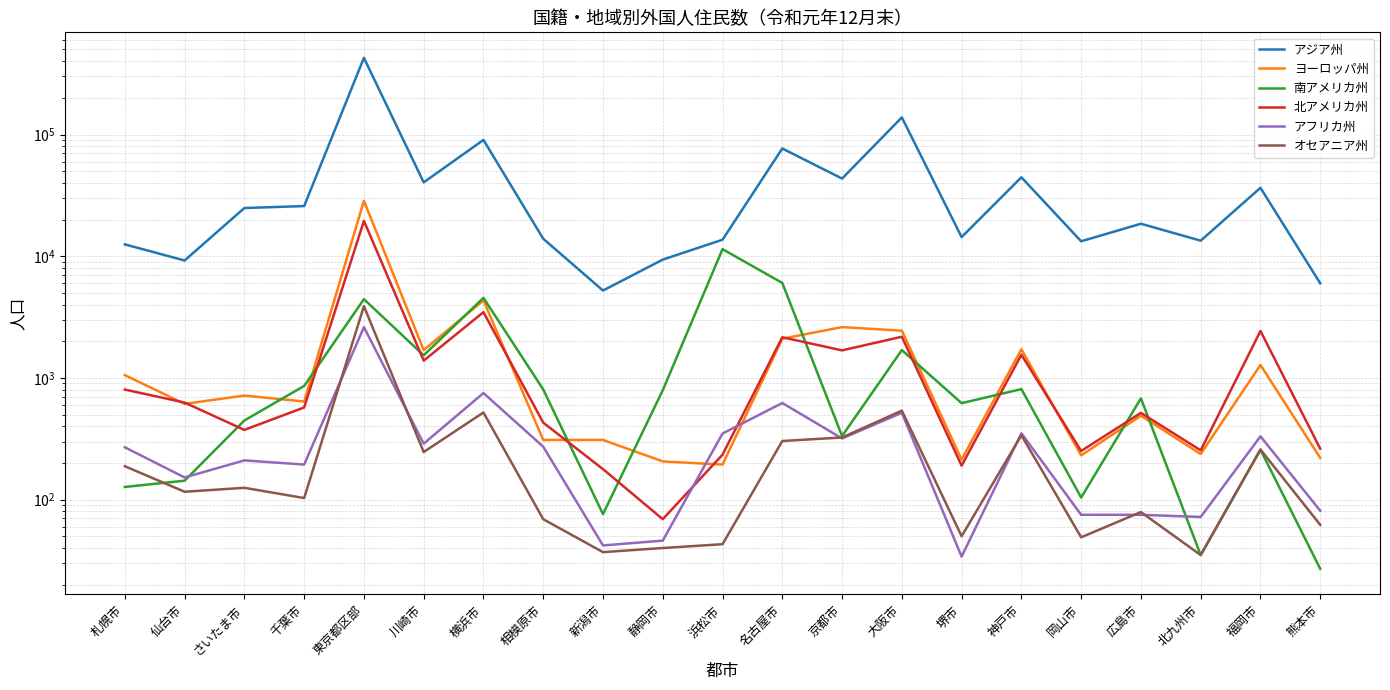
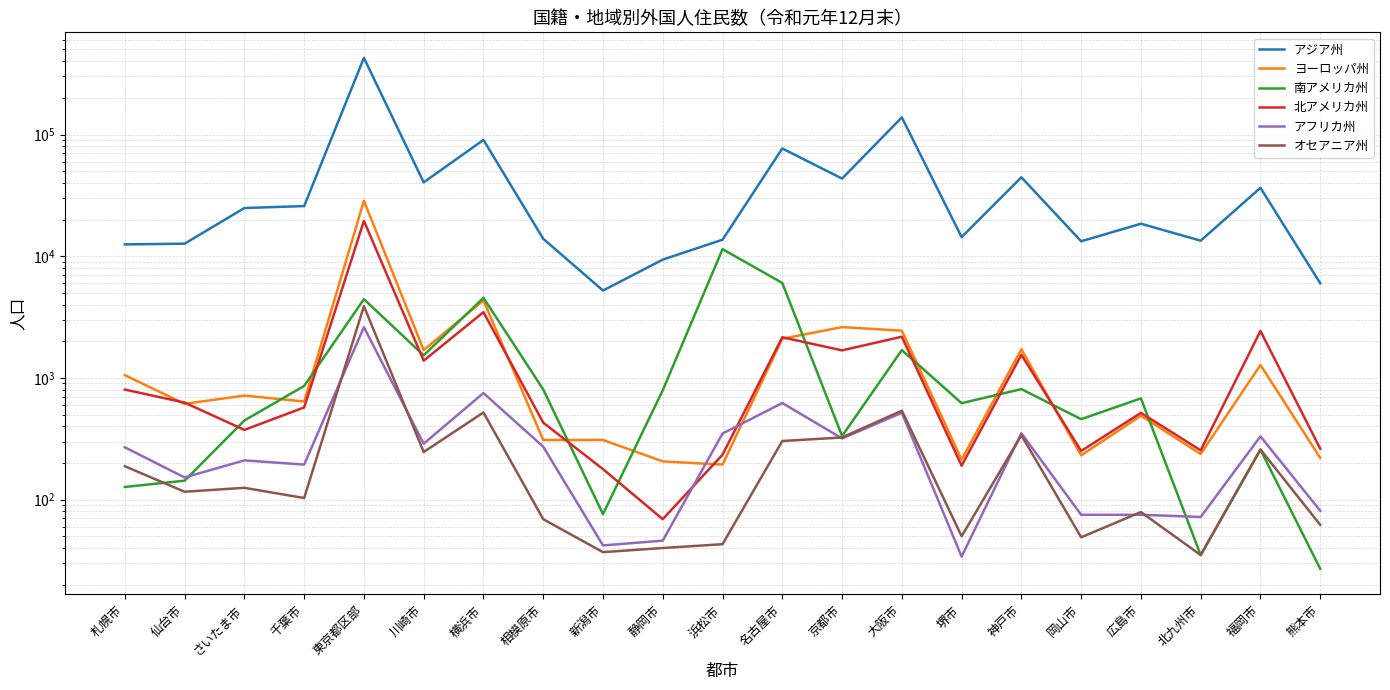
アジア州, 仙台市: 9000 -> 13000
南アメリカ州, 岡山市: 100 -> 460
